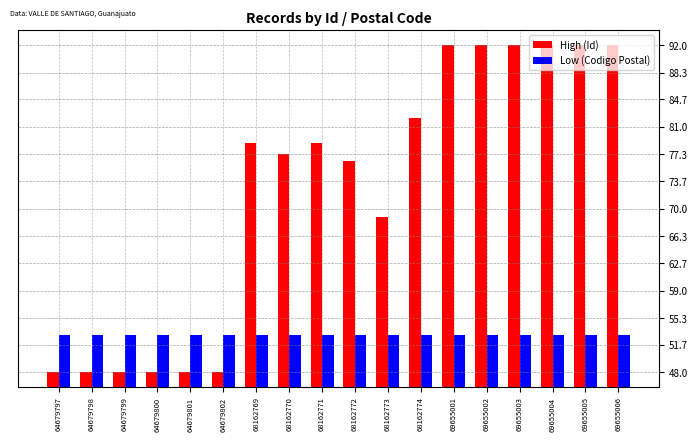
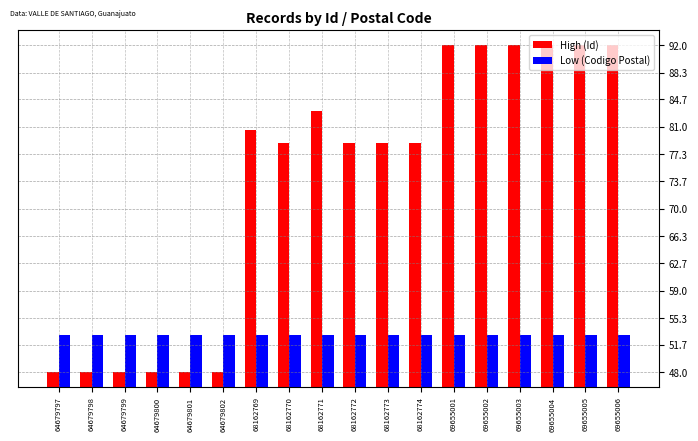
High (Id), 68162769: 79 -> 81
High (Id), 68162770: 77 -> 79
High (Id), 68162771: 79 -> 83
High (Id), 68162772: 76 -> 79
High (Id), 68162773: 69 -> 79
High (Id), 68162774: 82 -> 79
